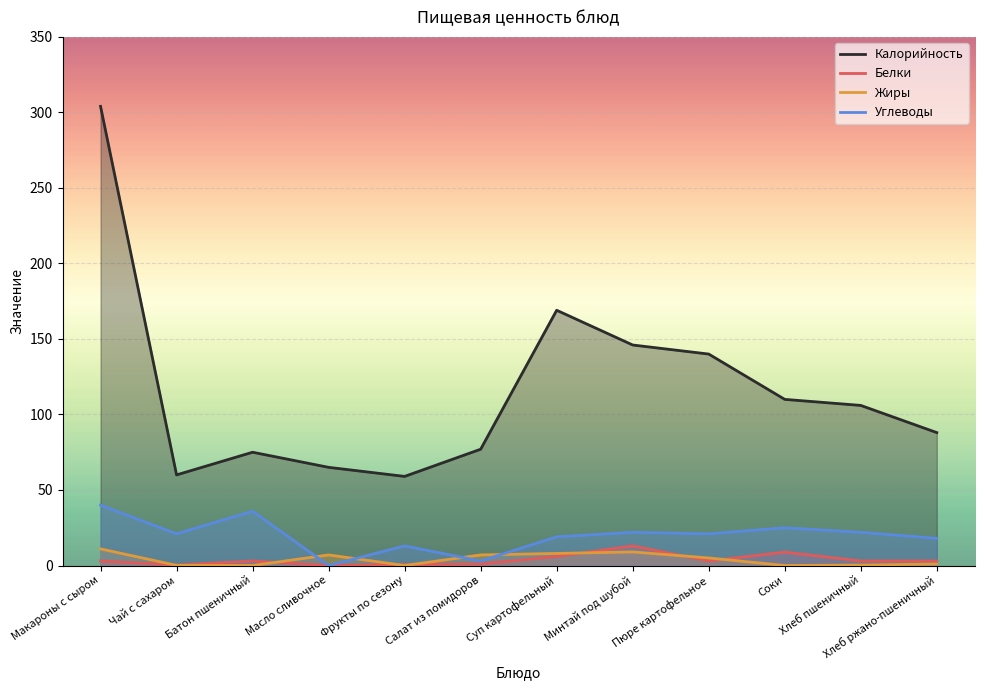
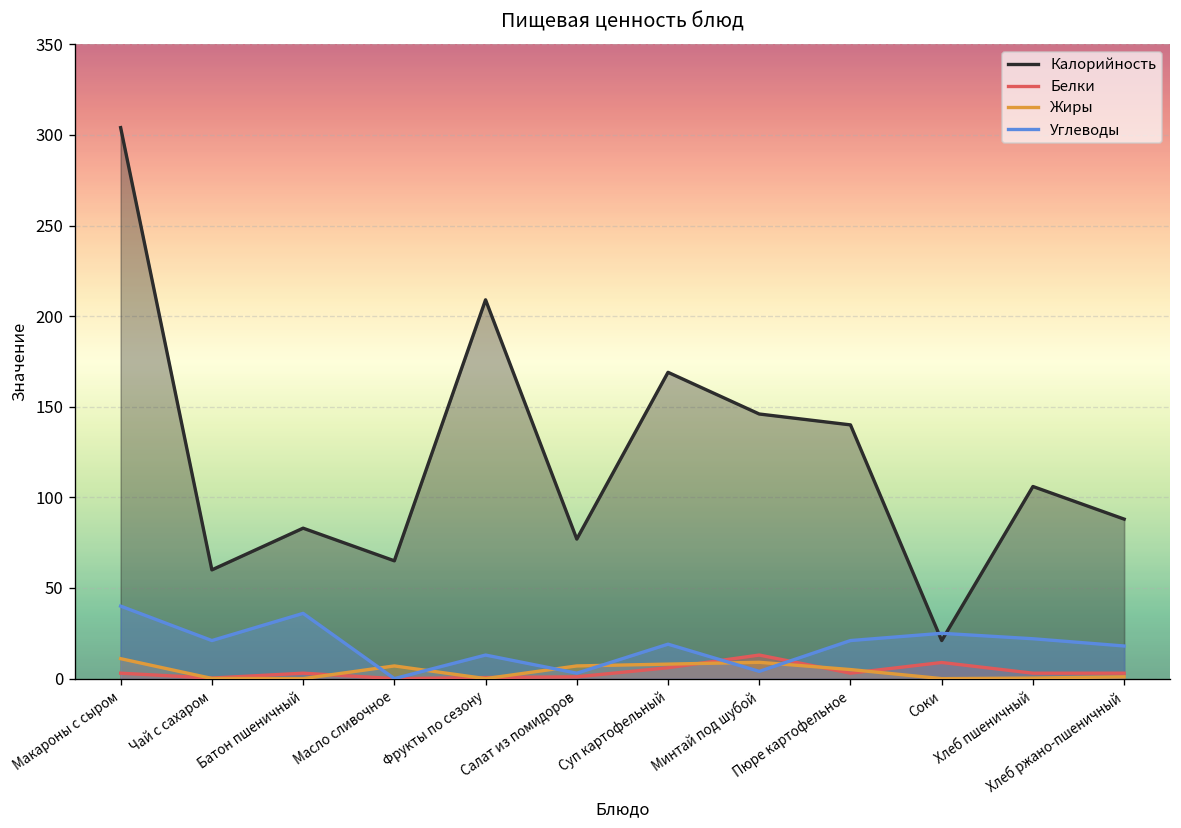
Калорийность, Батон пшеничный: 75 -> 83
Калорийность, Фрукты по сезону: 59 -> 209
Углеводы, Минтай под шубой: 22 -> 4
Калорийность, Соки: 110 -> 21
